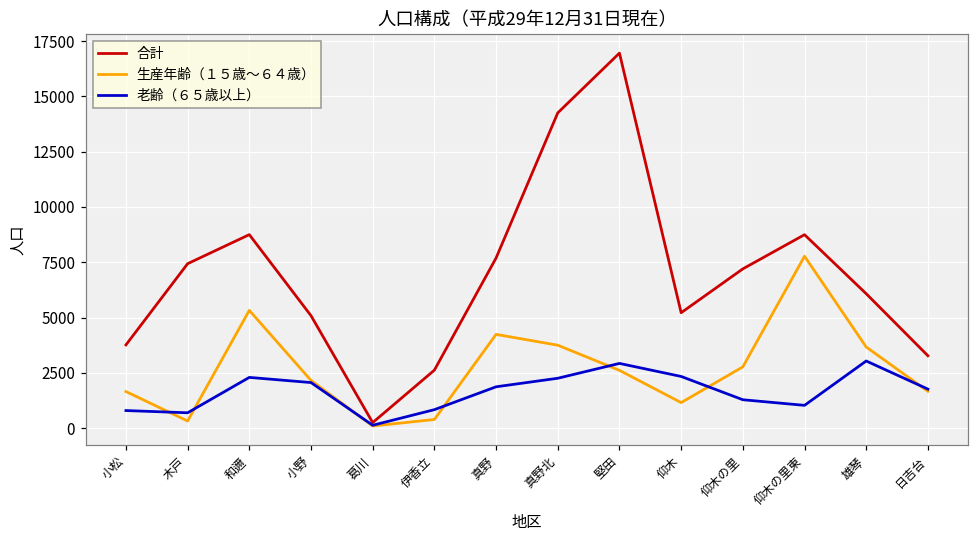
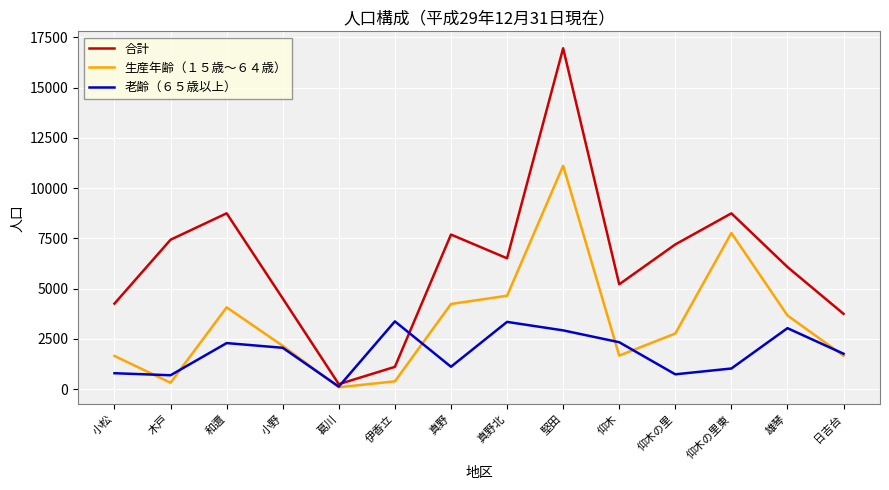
合計, 小松: 3800 -> 4300
生産年齢（１５歳～６４歳）, 和邇: 5300 -> 4100
合計, 小野: 5100 -> 4500
合計, 伊香立: 2600 -> 1100
老齢（６５歳以上）, 伊香立: 800 -> 3400
老齢（６５歳以上）, 真野: 1900 -> 1100
合計, 真野北: 14300 -> 6500
生産年齢（１５歳～６４歳）, 真野北: 3800 -> 4600
老齢（６５歳以上）, 真野北: 2300 -> 3300
生産年齢（１５歳～６４歳）, 堅田: 2600 -> 11100
生産年齢（１５歳～６４歳）, 仰木: 1200 -> 1700
老齢（６５歳以上）, 仰木の里: 1300 -> 700
合計, 日吉台: 3300 -> 3800
